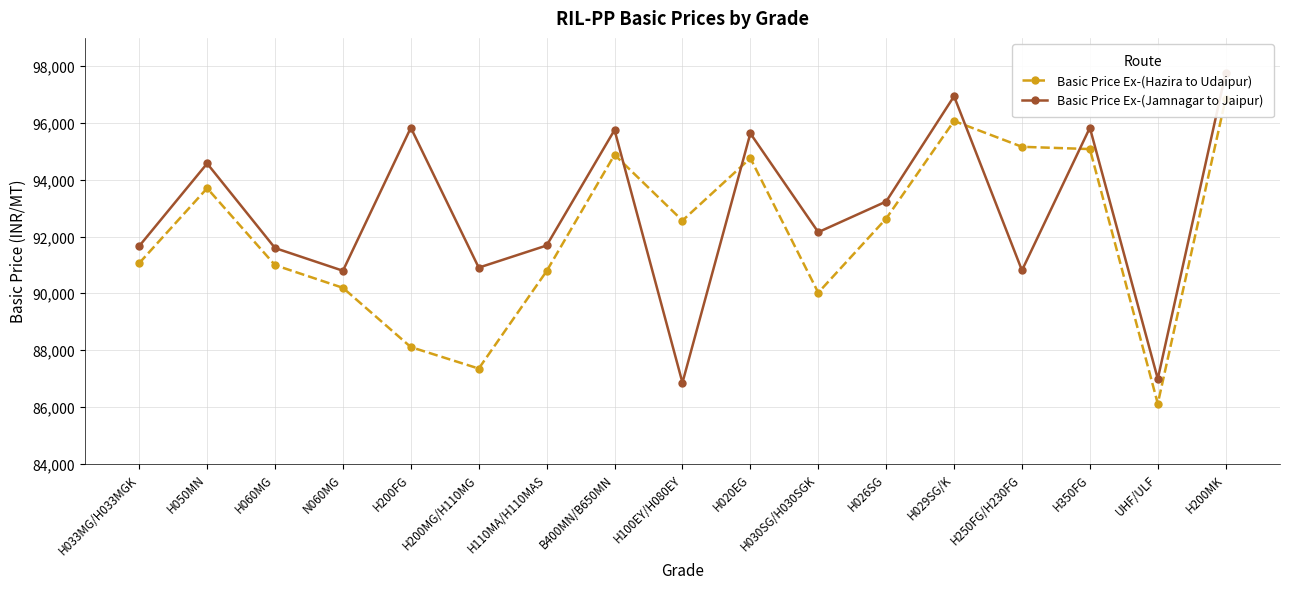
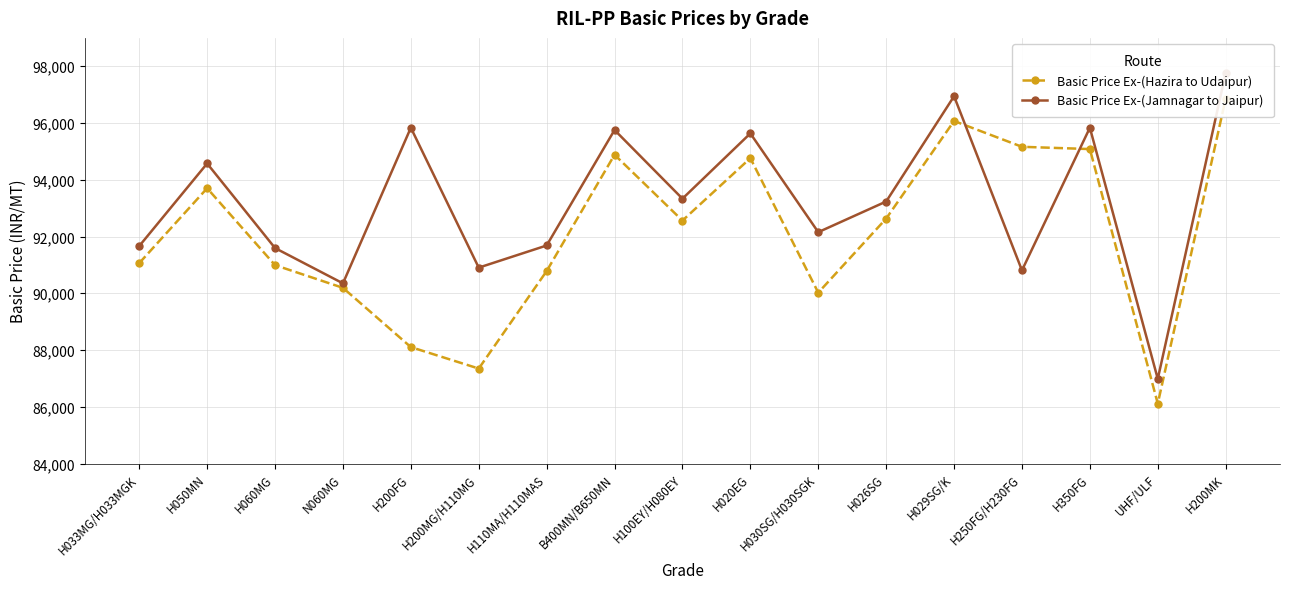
Basic Price Ex-(Jamnagar to Jaipur), N060MG: 90,800 -> 90,400
Basic Price Ex-(Jamnagar to Jaipur), H100EY/H080EY: 86,800 -> 93,300
